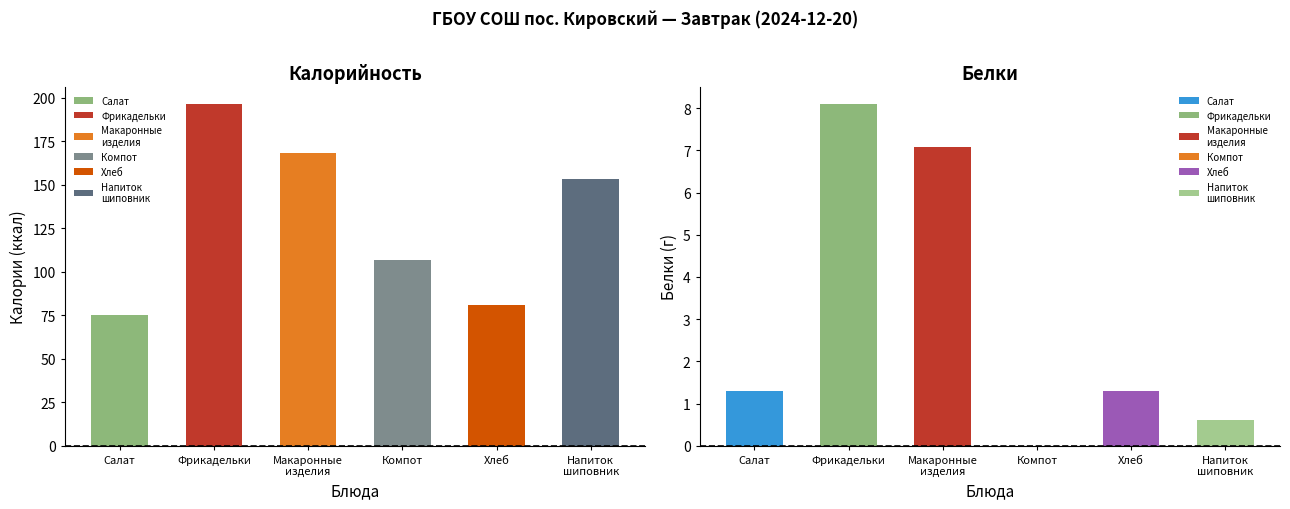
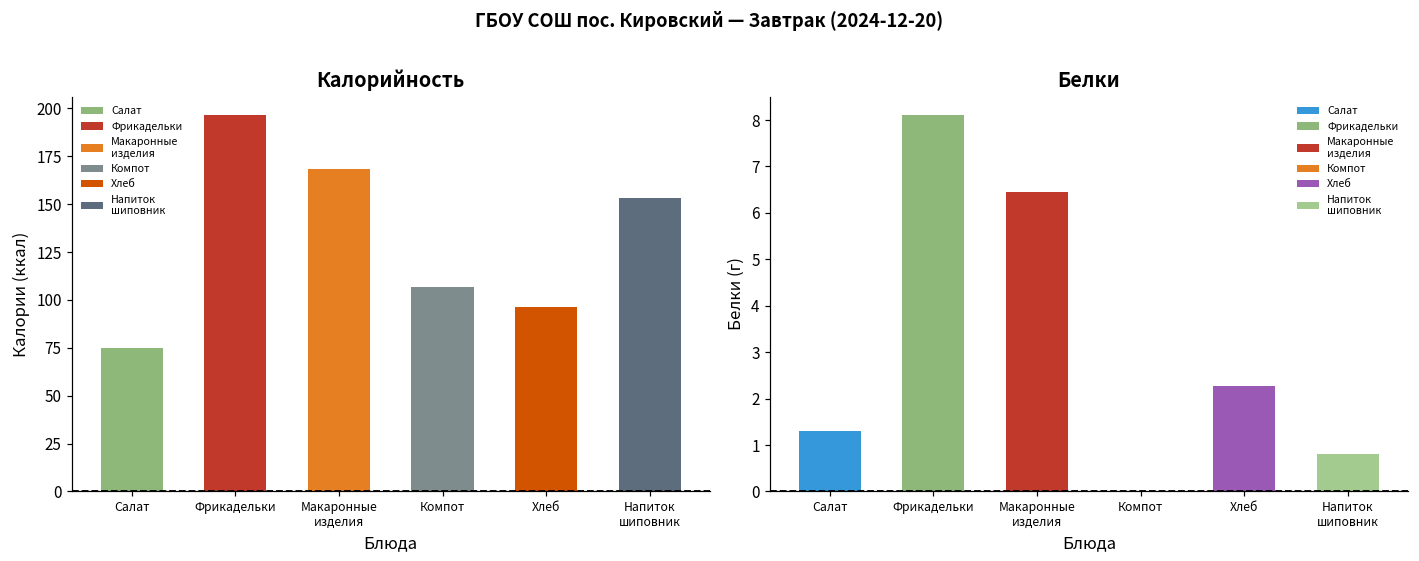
Калорийность, Хлеб: 81 -> 96
Белки, Макаронные изделия: 7.1 -> 6.4
Белки, Хлеб: 1.3 -> 2.3
Белки, Напиток шиповник: 0.6 -> 0.8
